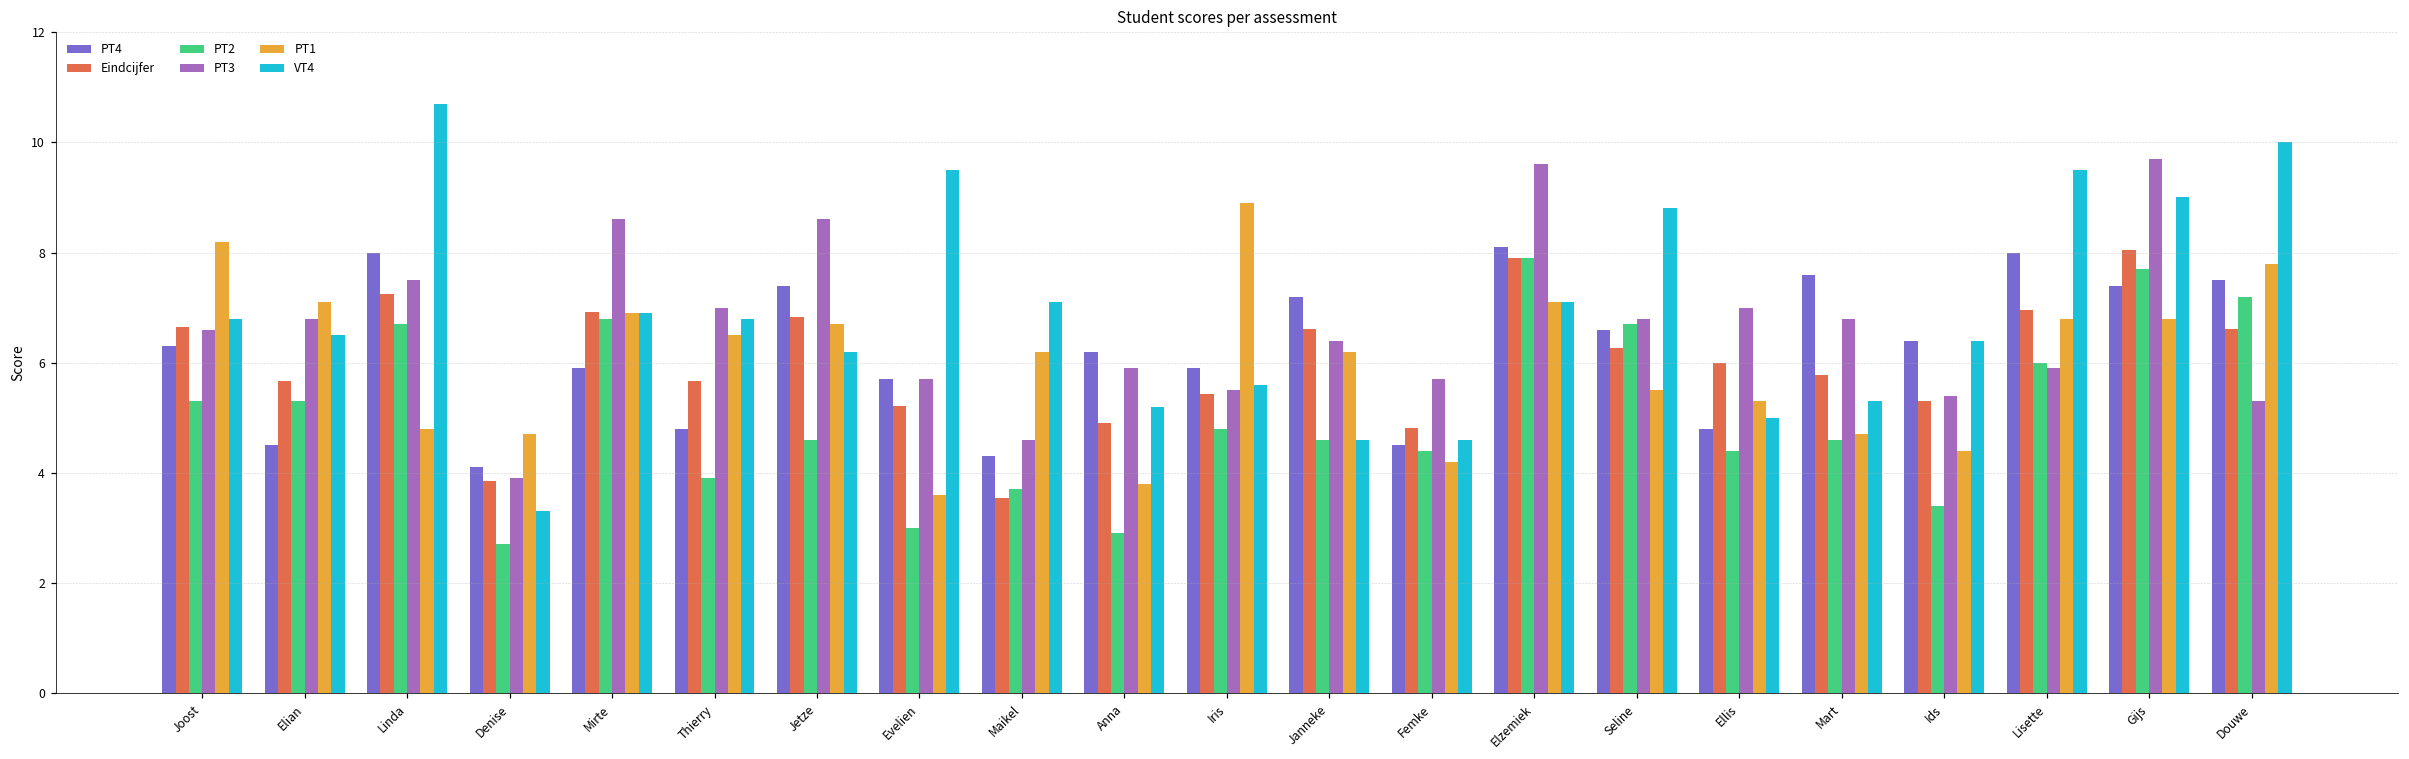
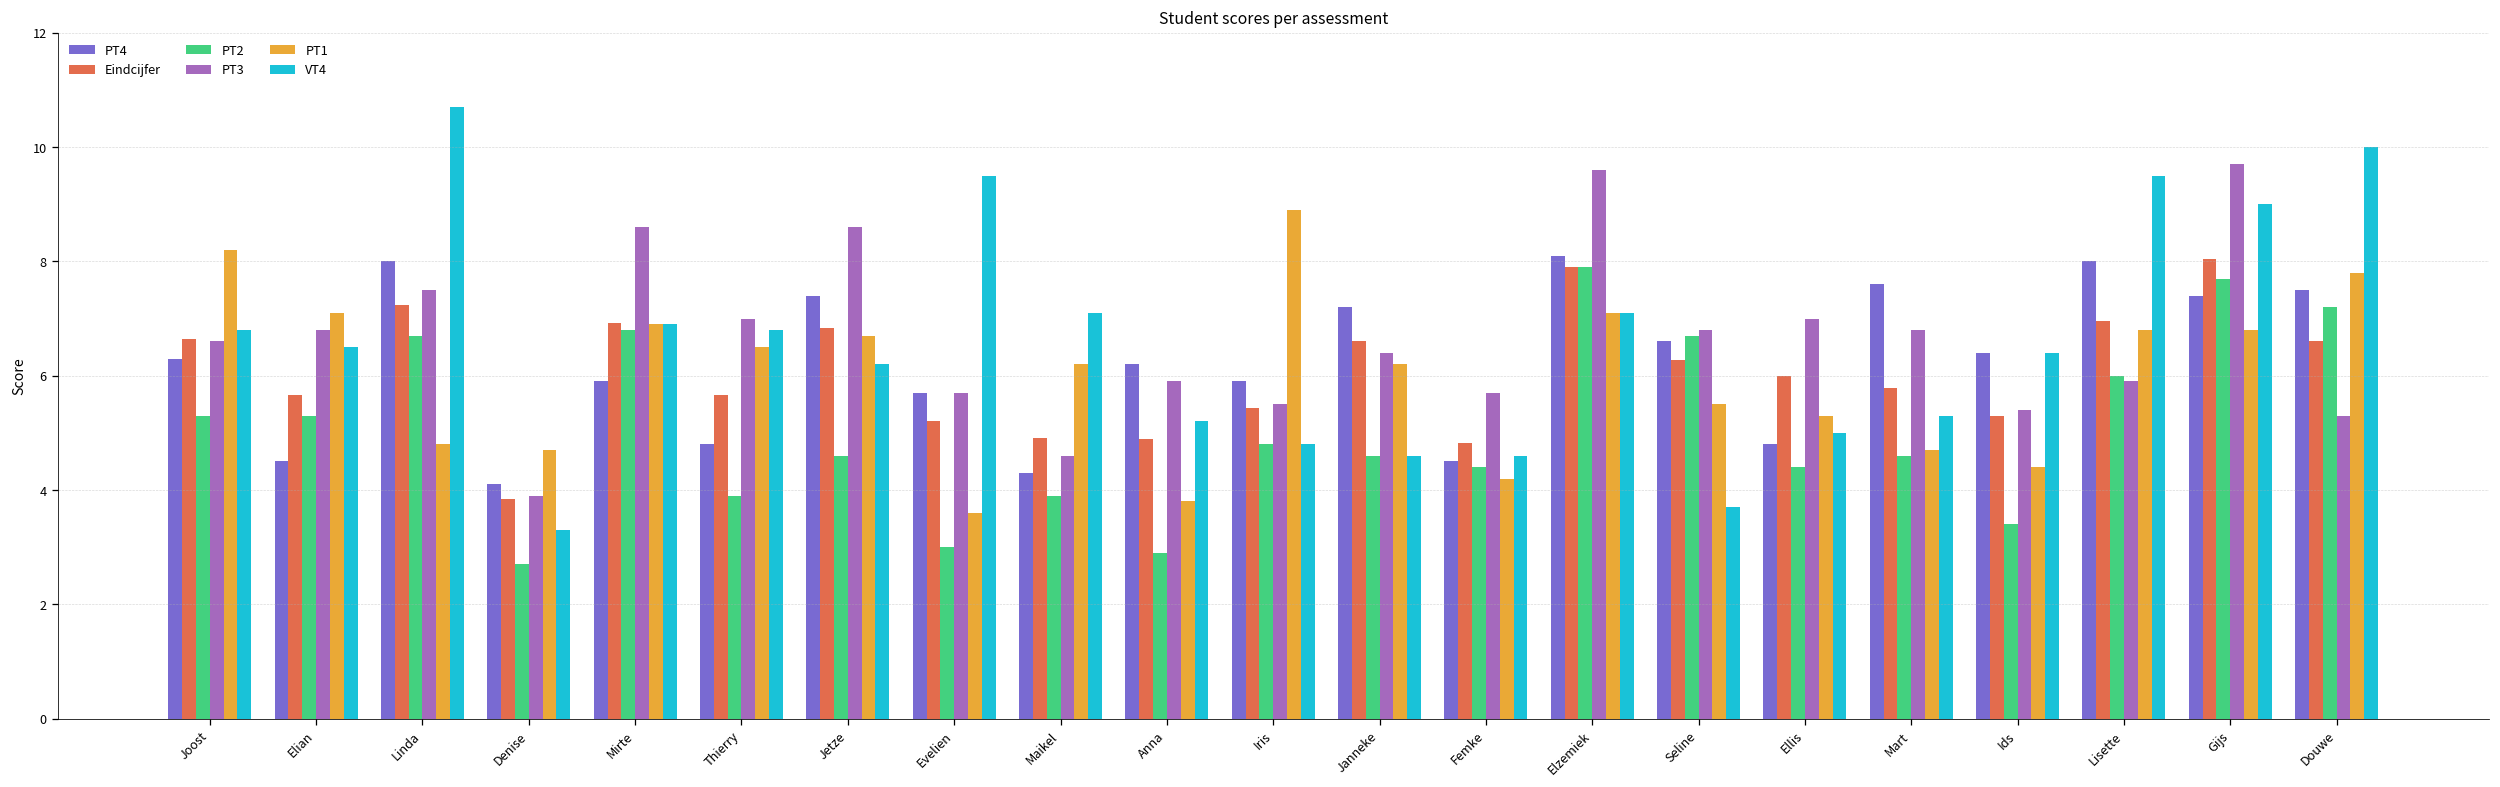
Eindcijfer, Maikel: 3.5 -> 4.9
PT2, Maikel: 3.7 -> 3.9
VT4, Iris: 5.6 -> 4.8
VT4, Seline: 8.8 -> 3.7
